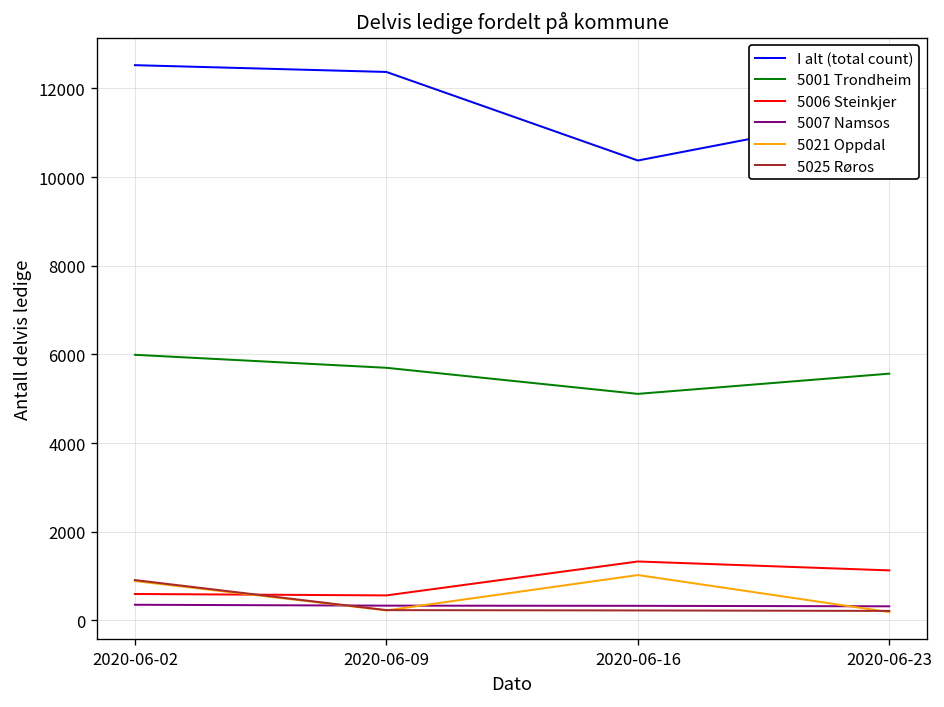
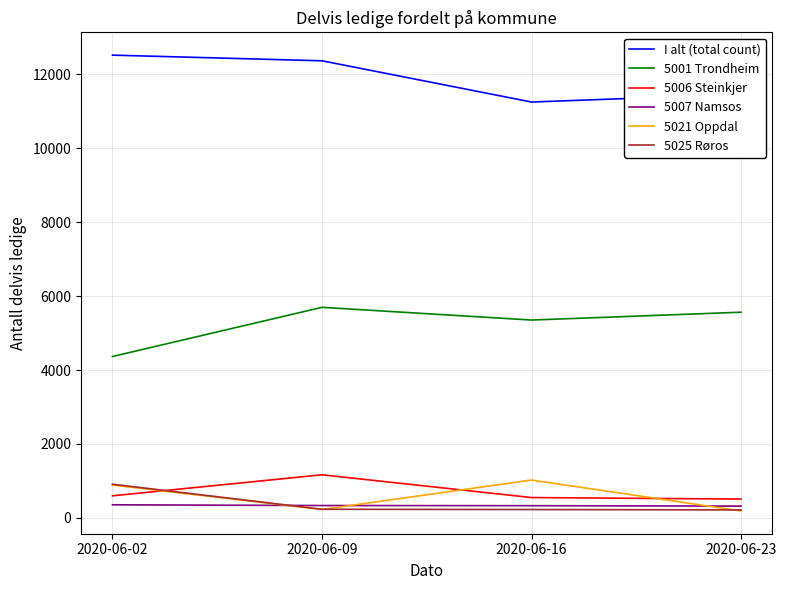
5001 Trondheim, 2020-06-02: 6000 -> 4400
5006 Steinkjer, 2020-06-09: 600 -> 1200
I alt (total count), 2020-06-16: 10400 -> 11300
5001 Trondheim, 2020-06-16: 5100 -> 5400
5006 Steinkjer, 2020-06-16: 1300 -> 600
5006 Steinkjer, 2020-06-23: 1100 -> 500
